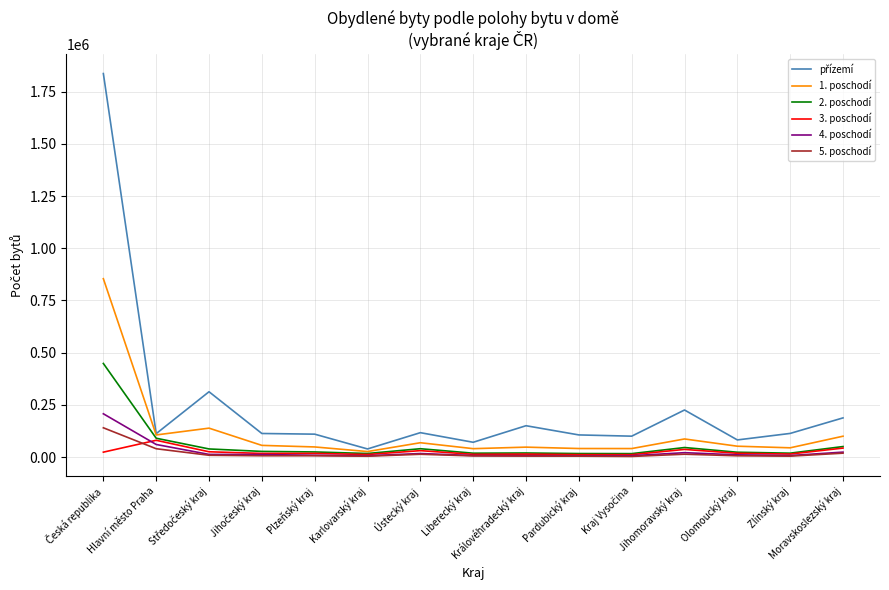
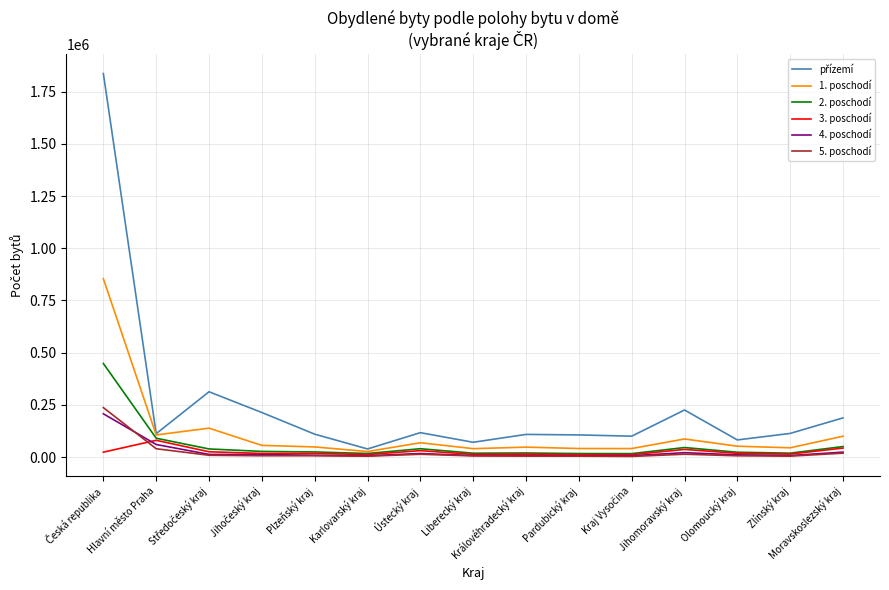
5. poschodí, Česká republika: 140000 -> 240000
přízemí, Jihočeský kraj: 110000 -> 210000
přízemí, Královéhradecký kraj: 150000 -> 110000
